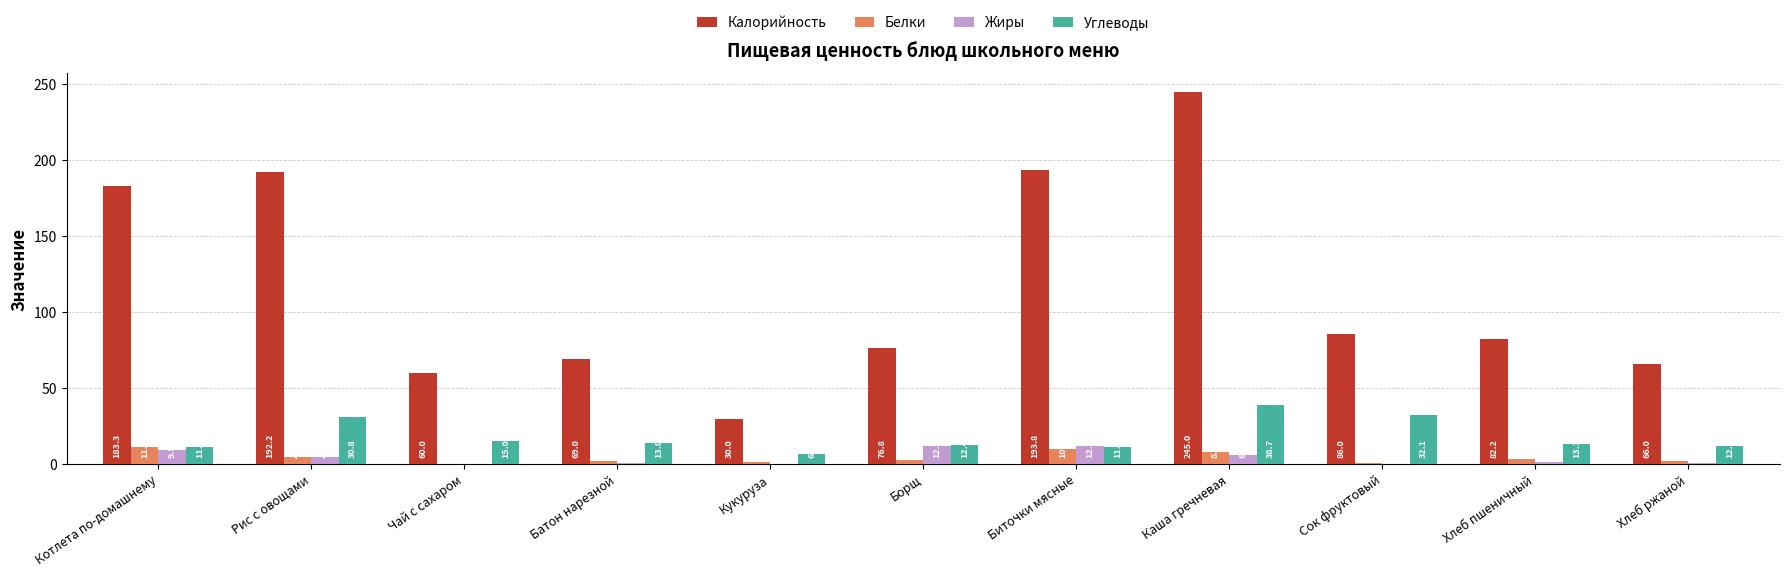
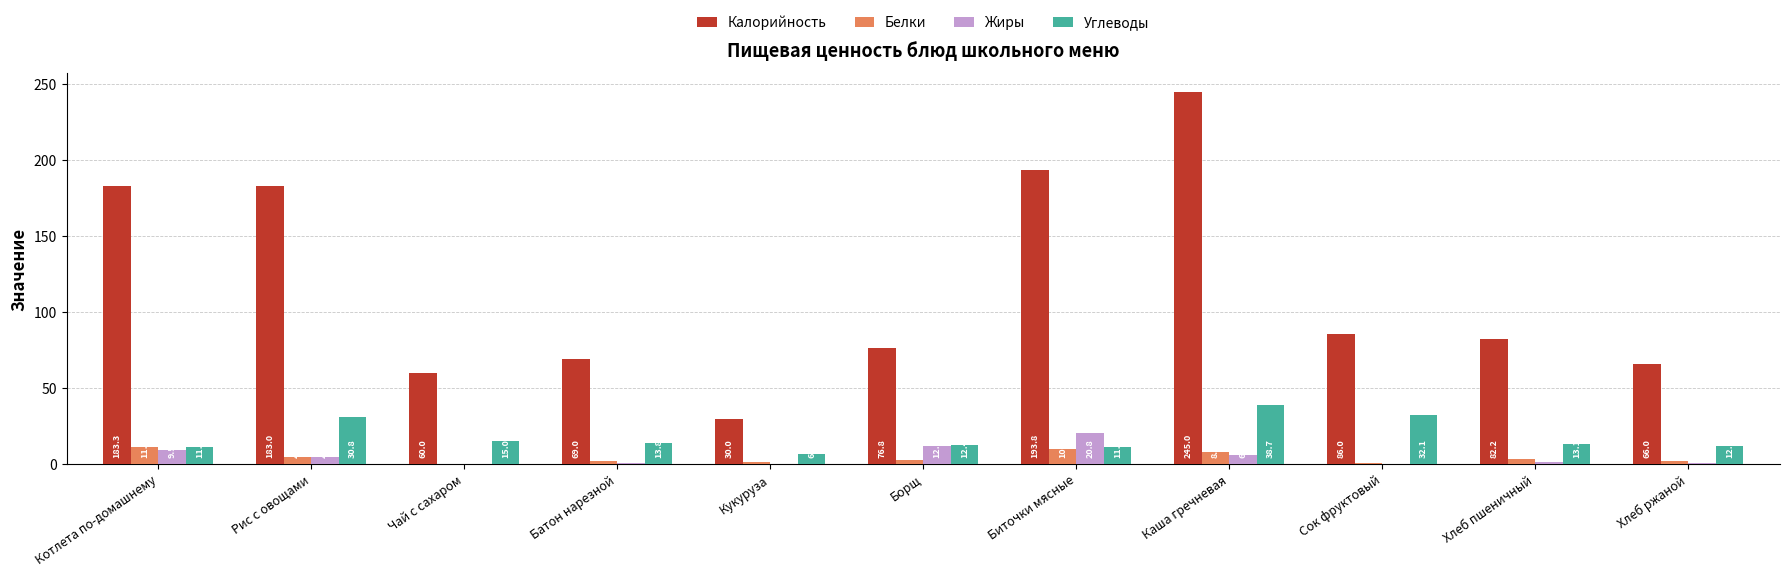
Калорийность, Рис с овощами: 192.2 -> 183.0
Жиры, Биточки мясные: 12.1 -> 20.8
